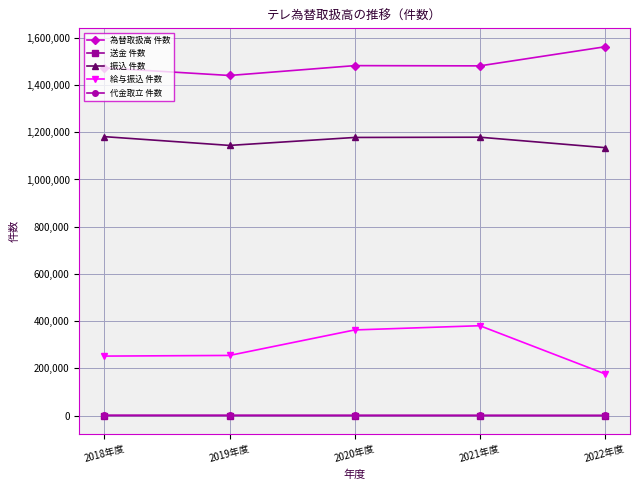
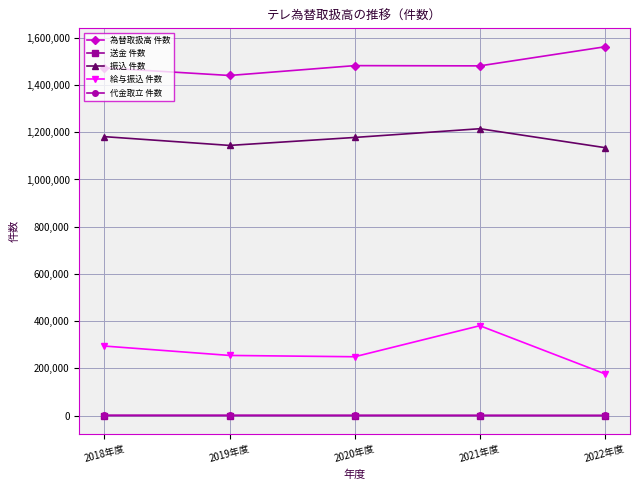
給与振込 件数, 2018年度: 250,000 -> 290,000
給与振込 件数, 2020年度: 360,000 -> 250,000
振込 件数, 2021年度: 1,180,000 -> 1,220,000
